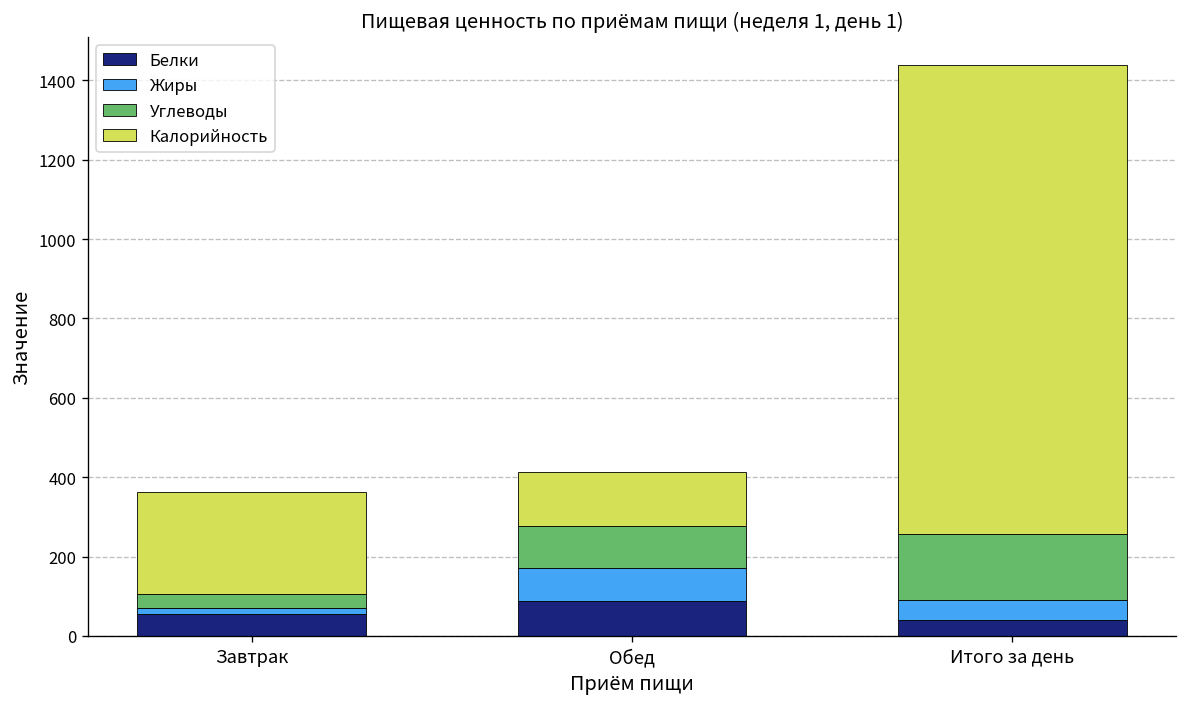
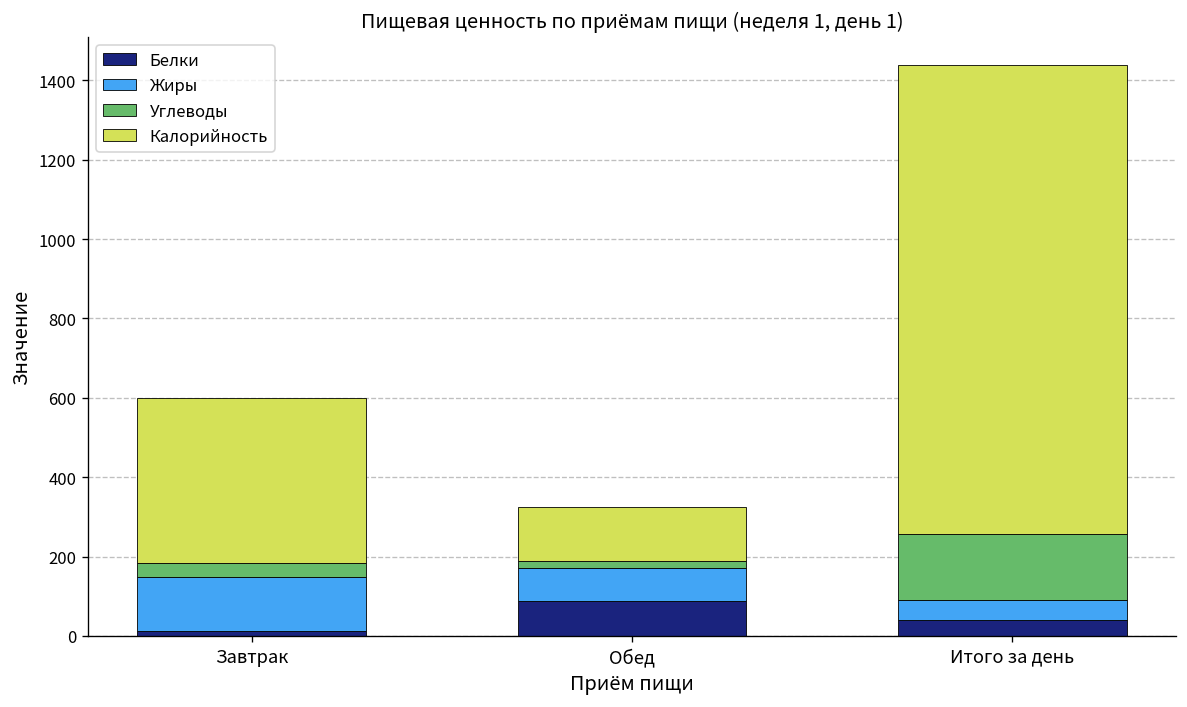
Белки, Завтрак: 60 -> 10
Жиры, Завтрак: 20 -> 140
Калорийность, Завтрак: 260 -> 420
Углеводы, Обед: 110 -> 20
